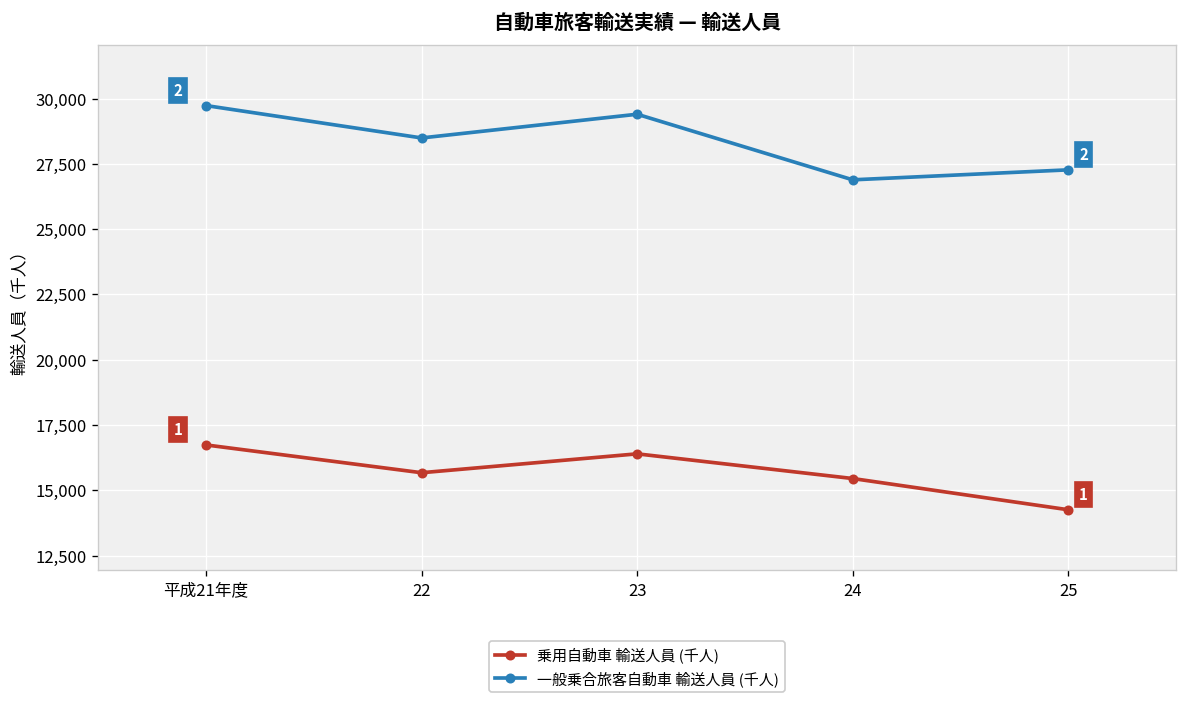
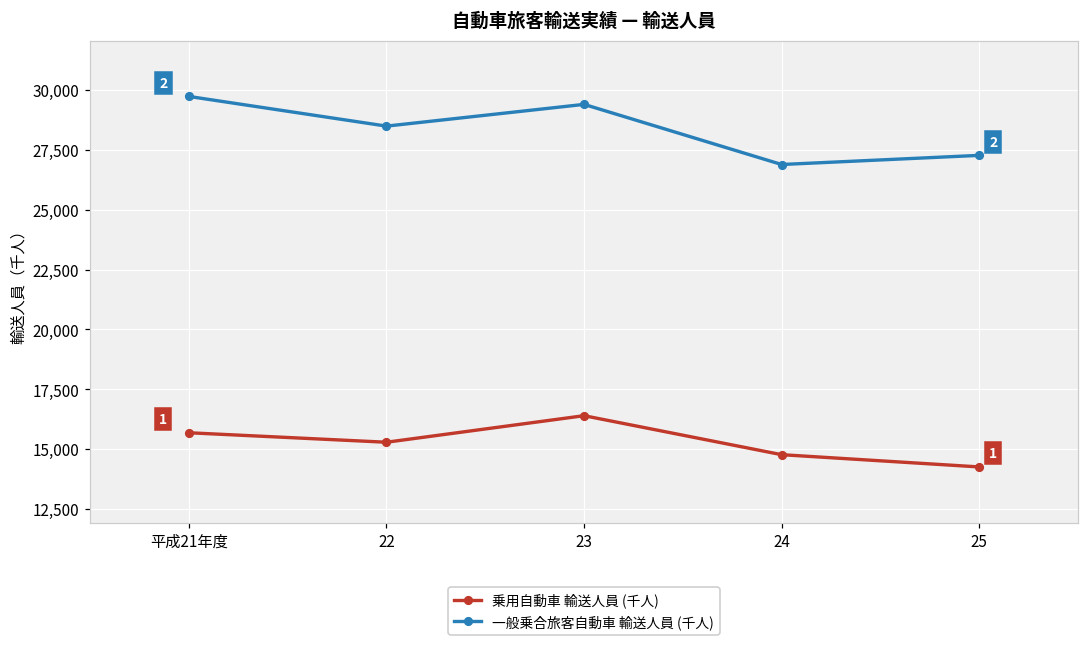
乗用自動車 輸送人員 (千人), 平成21年度: 16,700 -> 15,700
乗用自動車 輸送人員 (千人), 22: 15,700 -> 15,300
乗用自動車 輸送人員 (千人), 24: 15,400 -> 14,800
